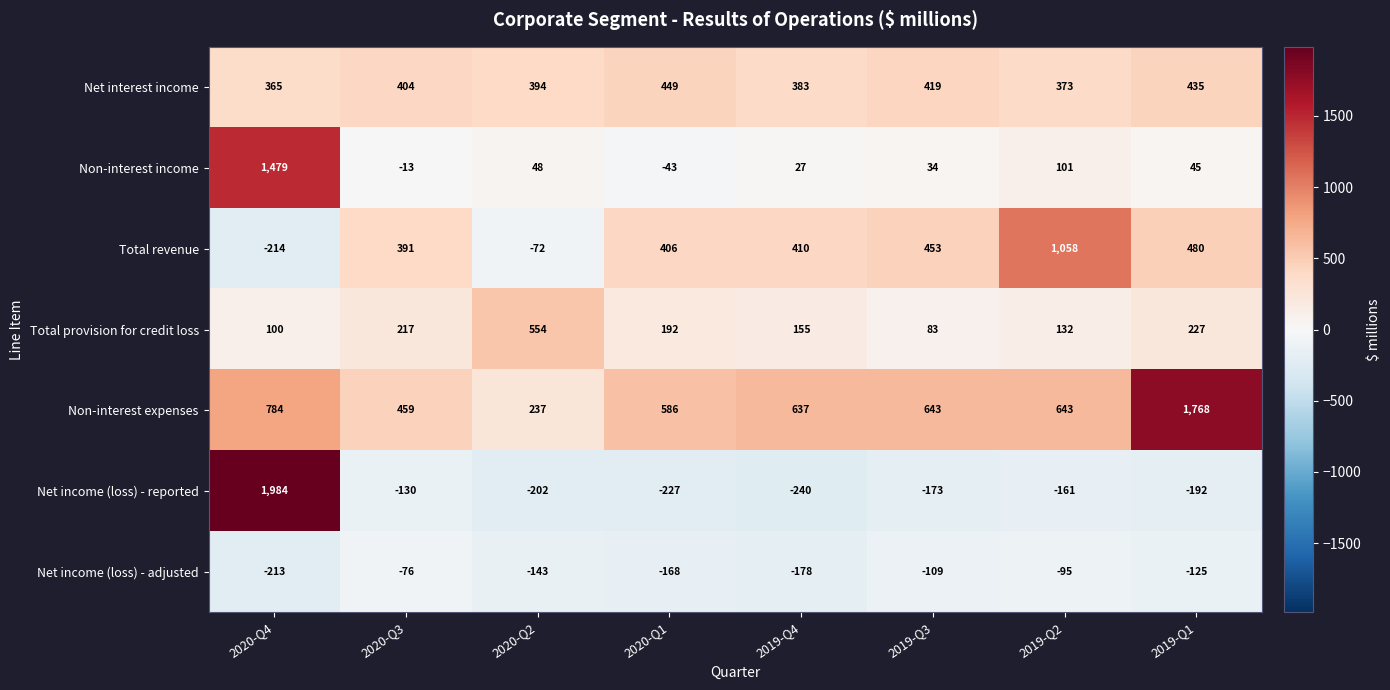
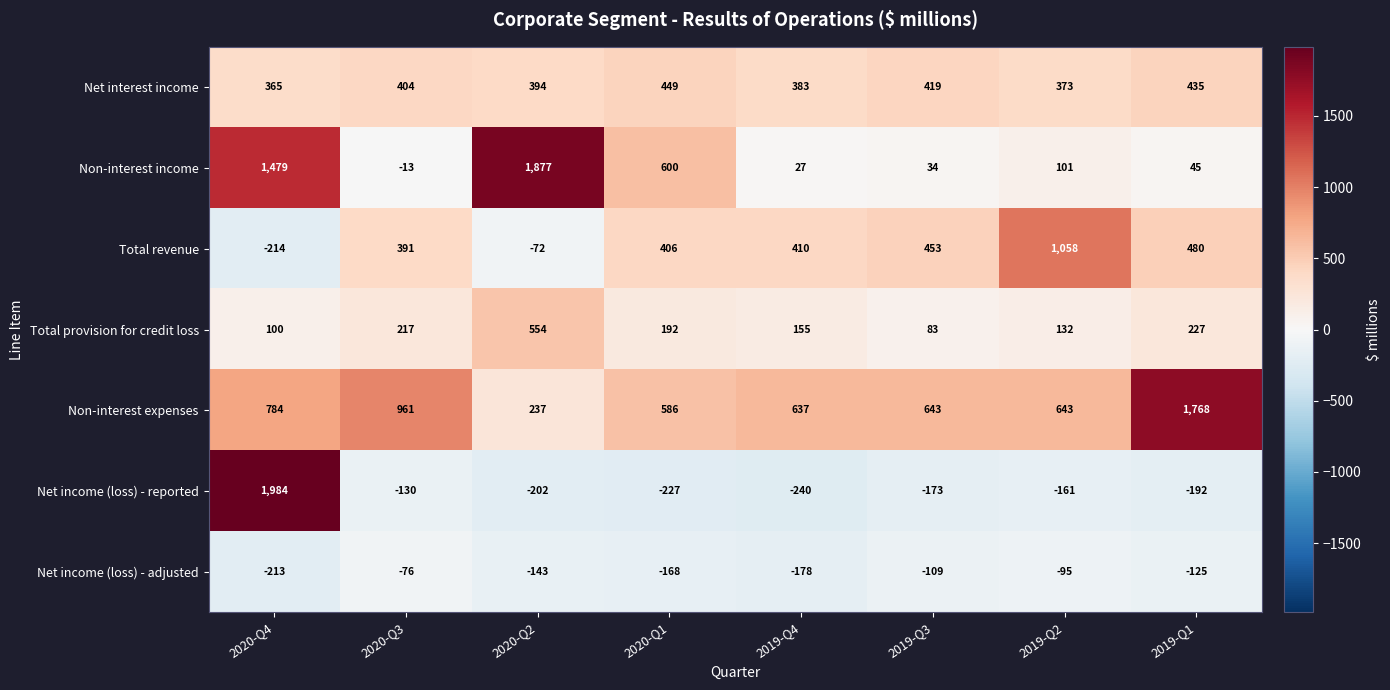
Non-interest income, 2020-Q2: 48 -> 1,877
Non-interest income, 2020-Q1: -43 -> 600
Non-interest expenses, 2020-Q3: 459 -> 961
